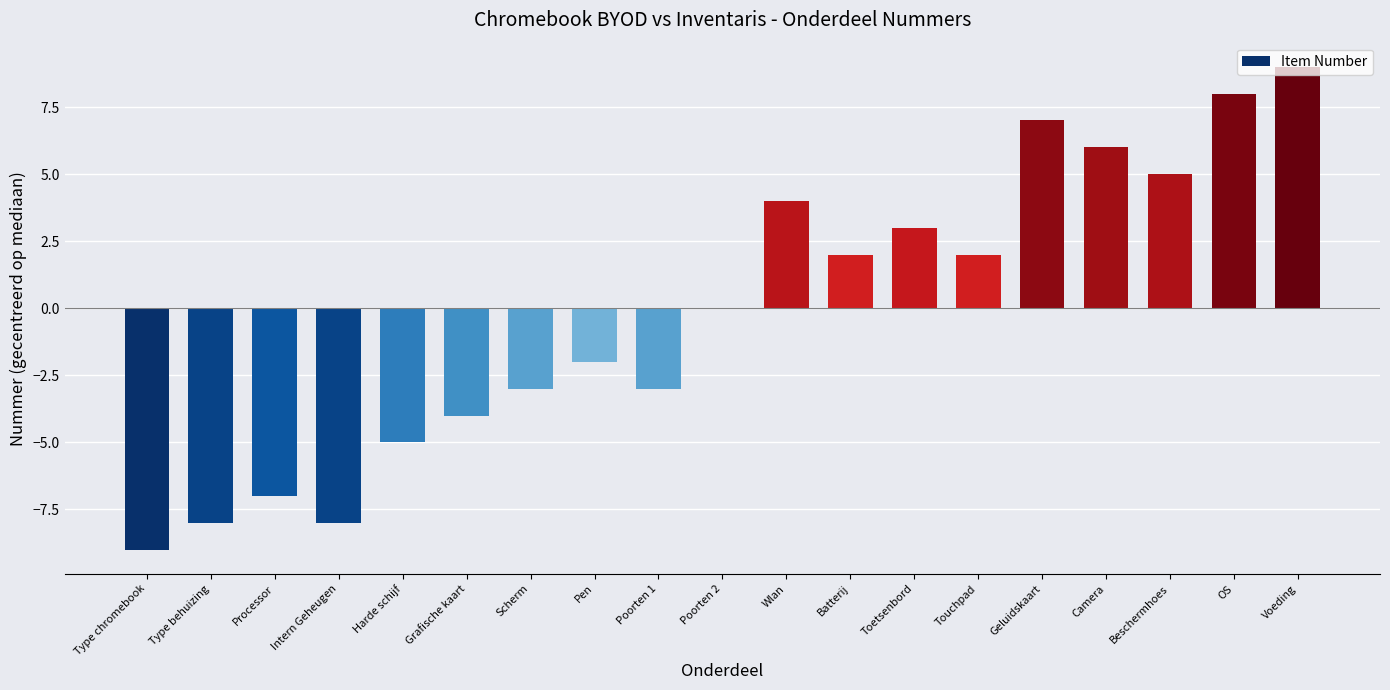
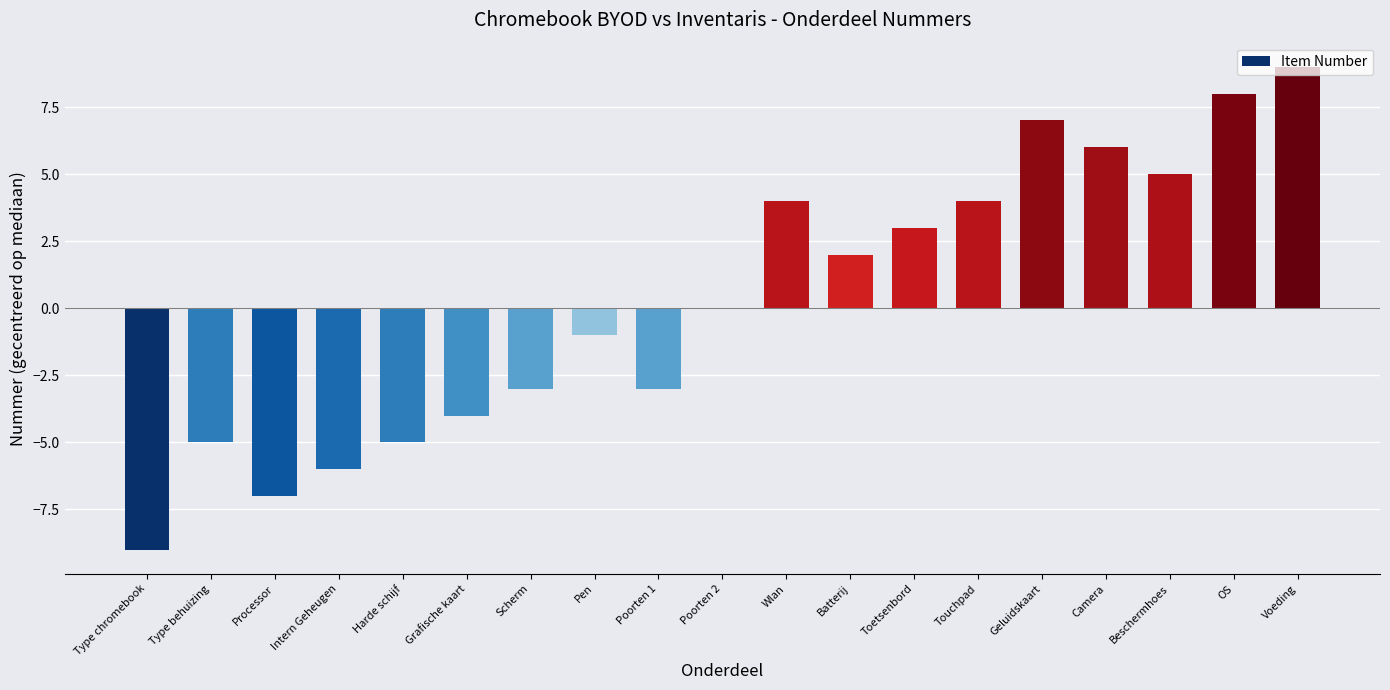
Type behuizing: -8.0 -> -5.0
Intern Geheugen: -8.0 -> -6.0
Pen: -2.0 -> -1.0
Touchpad: 2.0 -> 4.0
